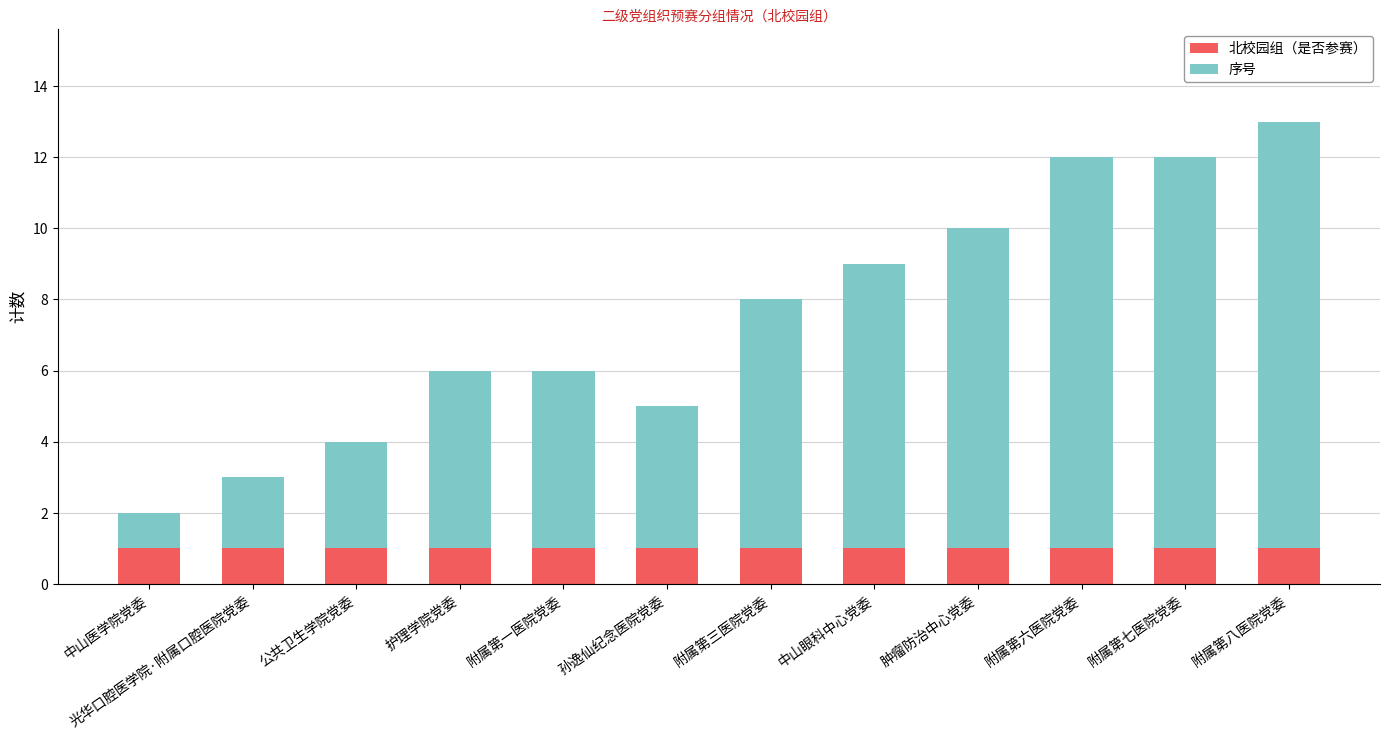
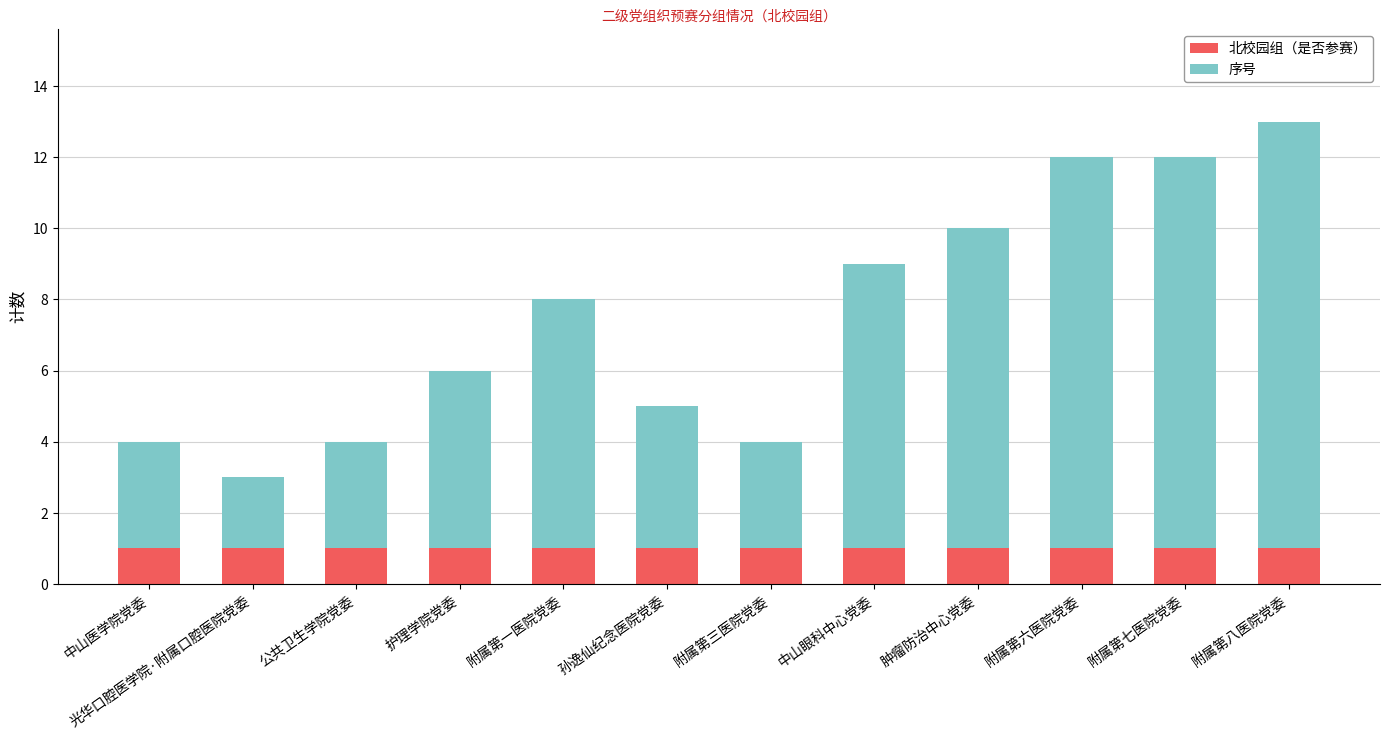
序号, 中山医学院党委: 1 -> 3
序号, 附属第一医院党委: 5 -> 7
序号, 附属第三医院党委: 7 -> 3
